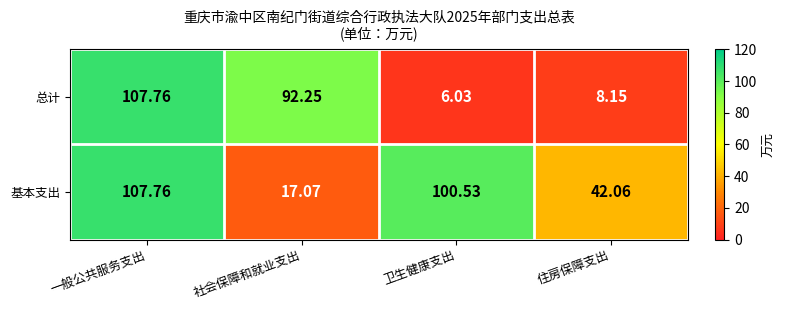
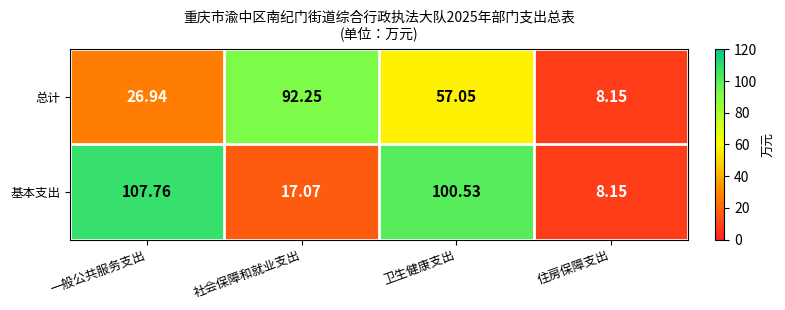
总计, 一般公共服务支出: 107.76 -> 26.94
总计, 卫生健康支出: 6.03 -> 57.05
基本支出, 住房保障支出: 42.06 -> 8.15
